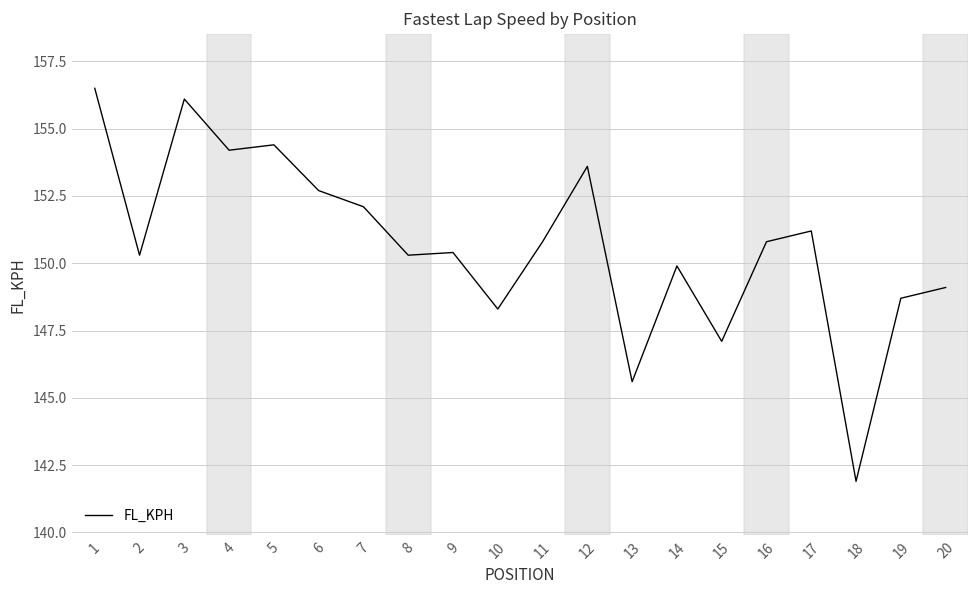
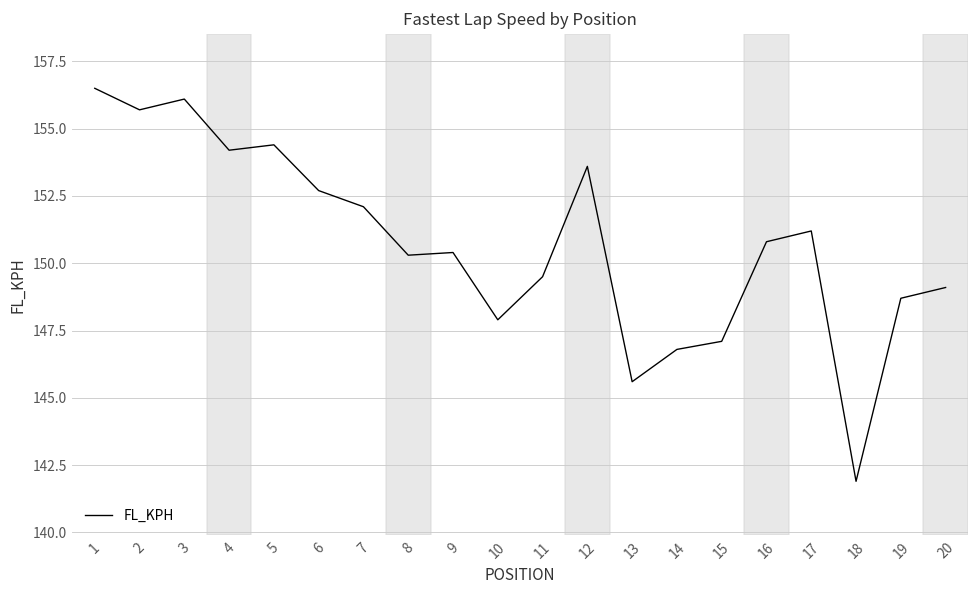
2: 150.3 -> 155.7
10: 148.3 -> 147.9
11: 150.8 -> 149.5
14: 149.9 -> 146.8
